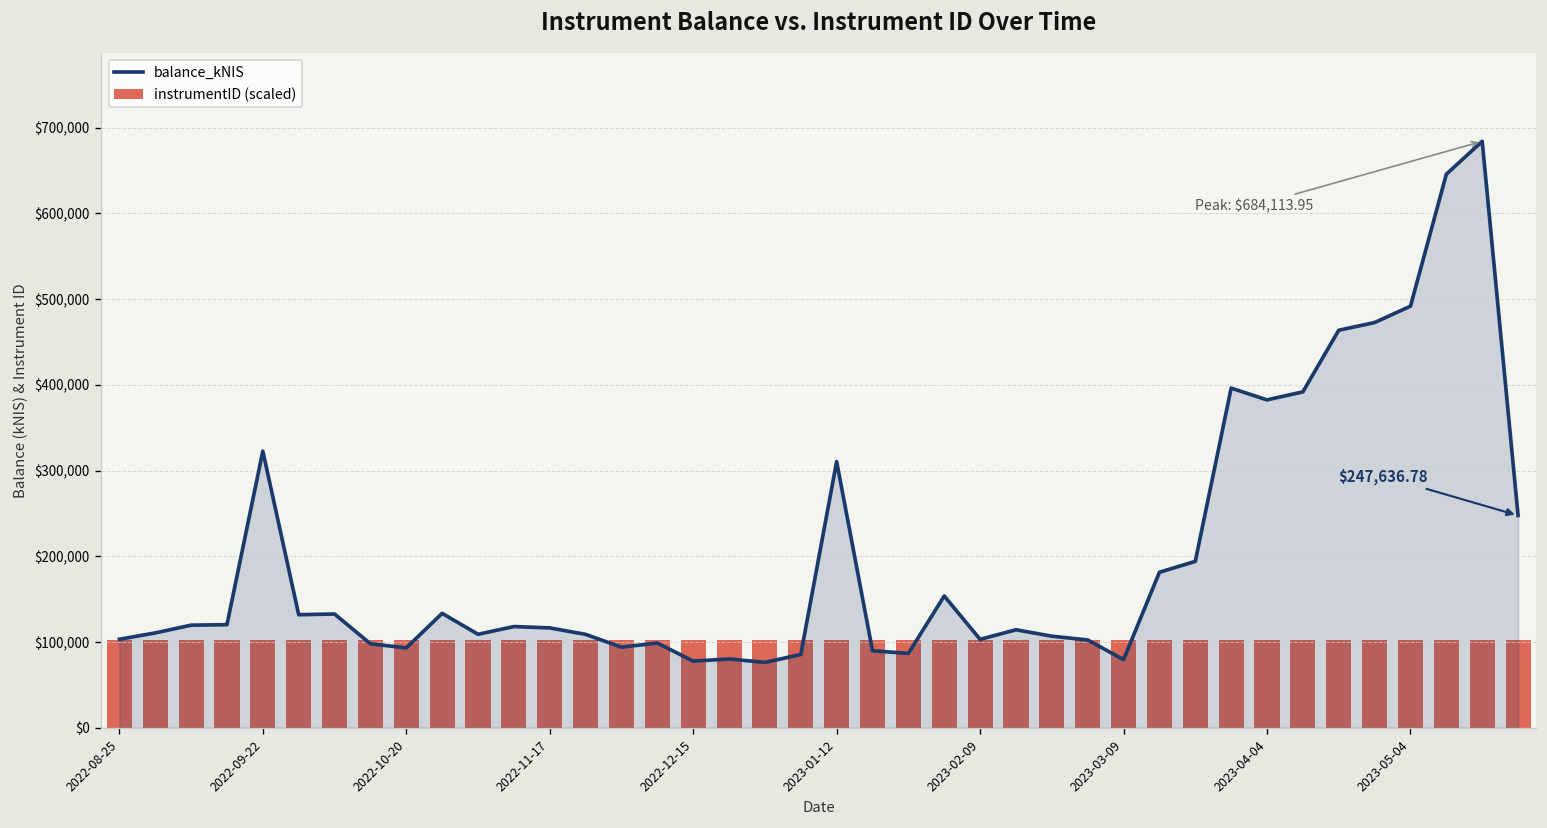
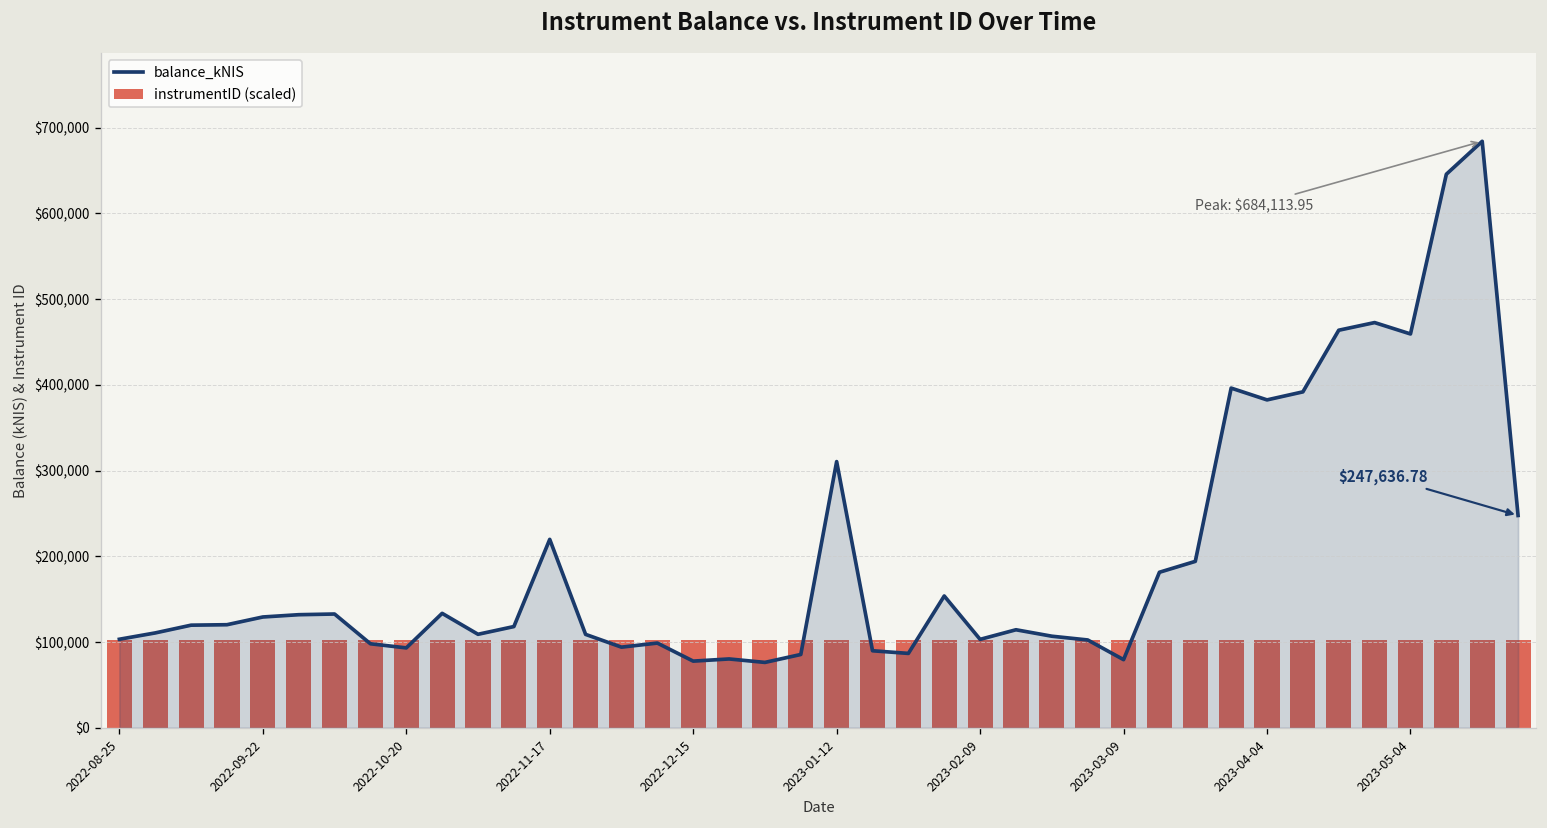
balance_kNIS, 2022-09-22: $320,000 -> $130,000
balance_kNIS, 2022-11-17: $120,000 -> $220,000
balance_kNIS, 2023-05-04: $490,000 -> $460,000
